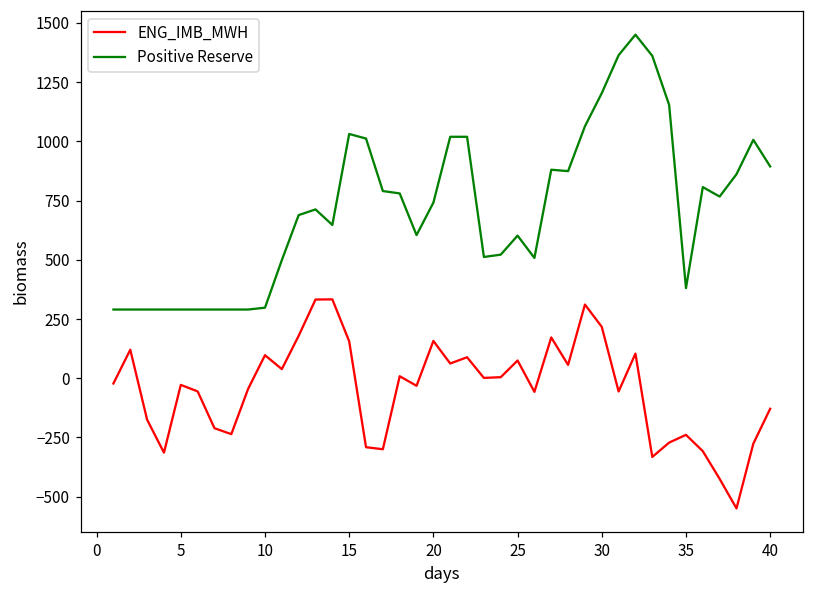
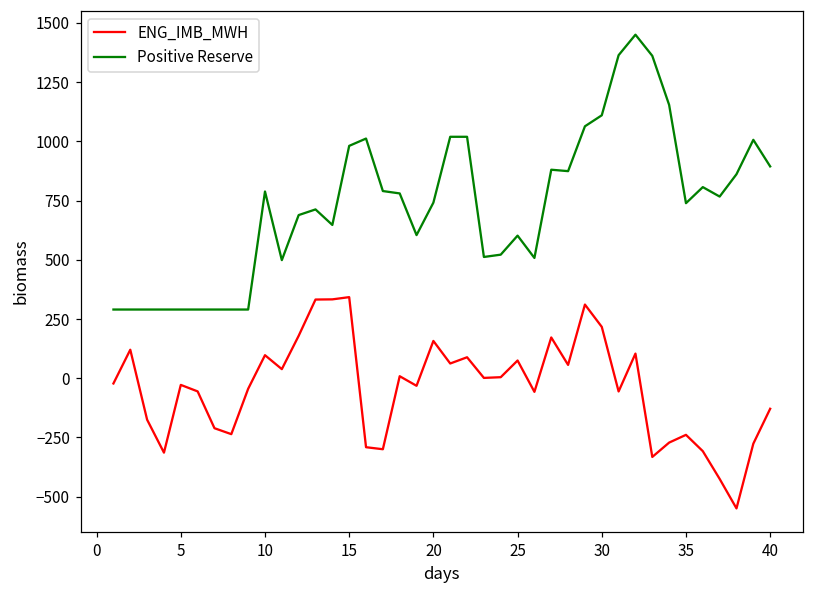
Positive Reserve, 10: 300 -> 790
ENG_IMB_MWH, 15: 160 -> 340
Positive Reserve, 15: 1030 -> 980
Positive Reserve, 30: 1200 -> 1110
Positive Reserve, 35: 380 -> 740
